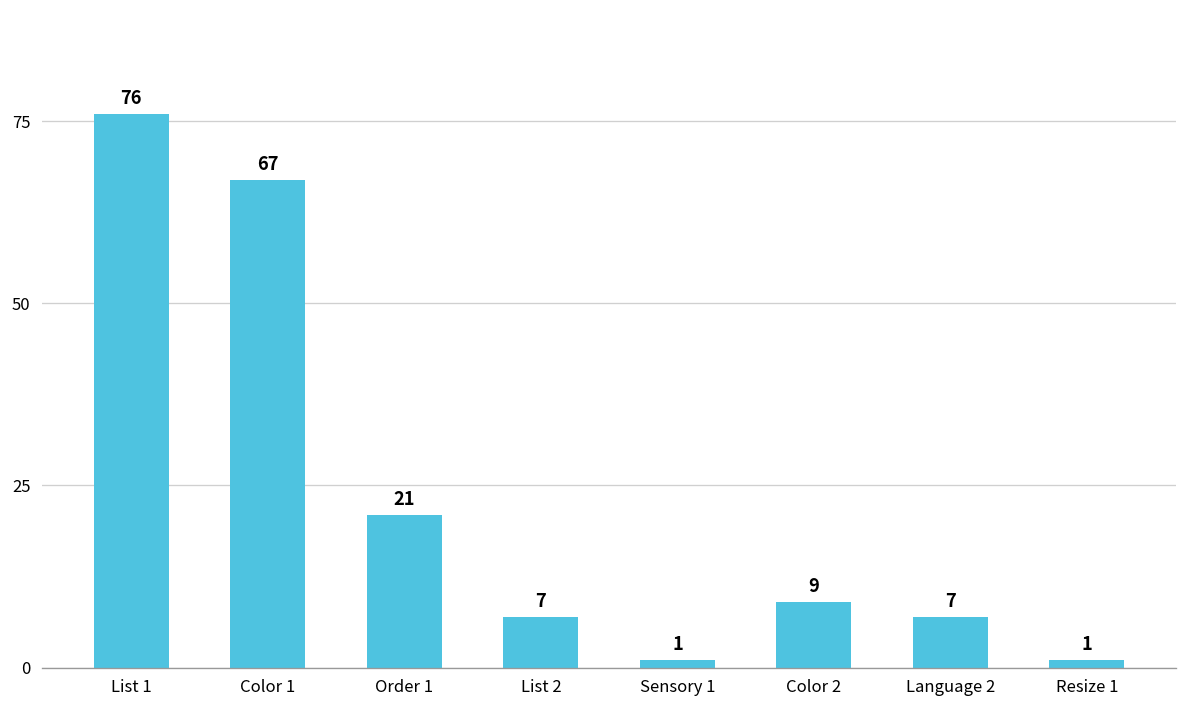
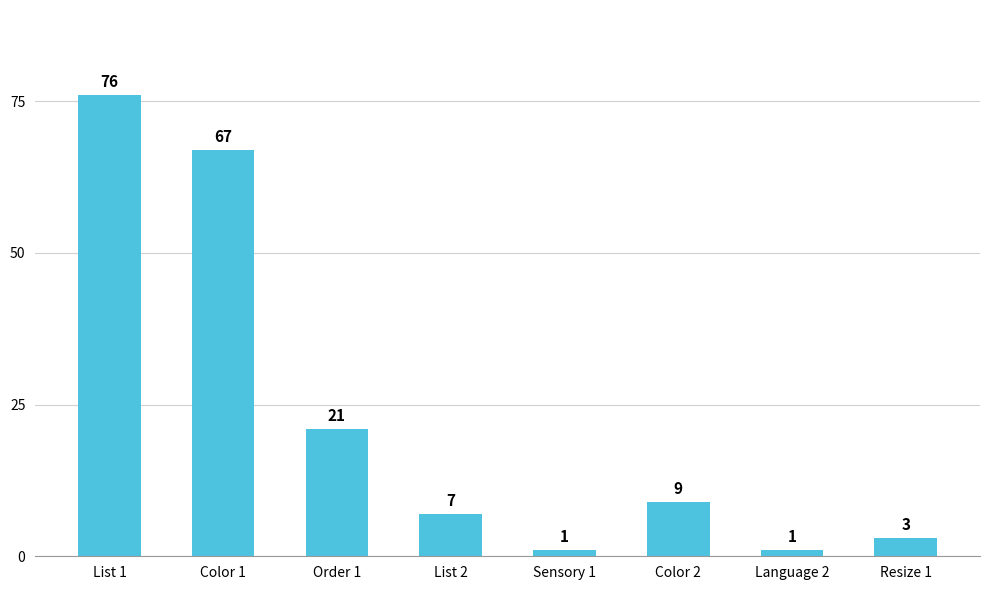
Language 2: 7 -> 1
Resize 1: 1 -> 3
